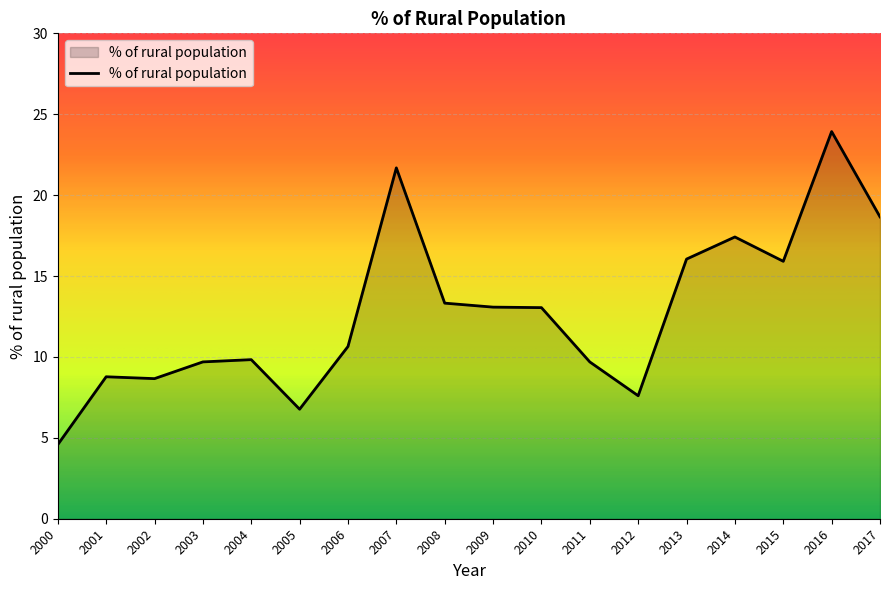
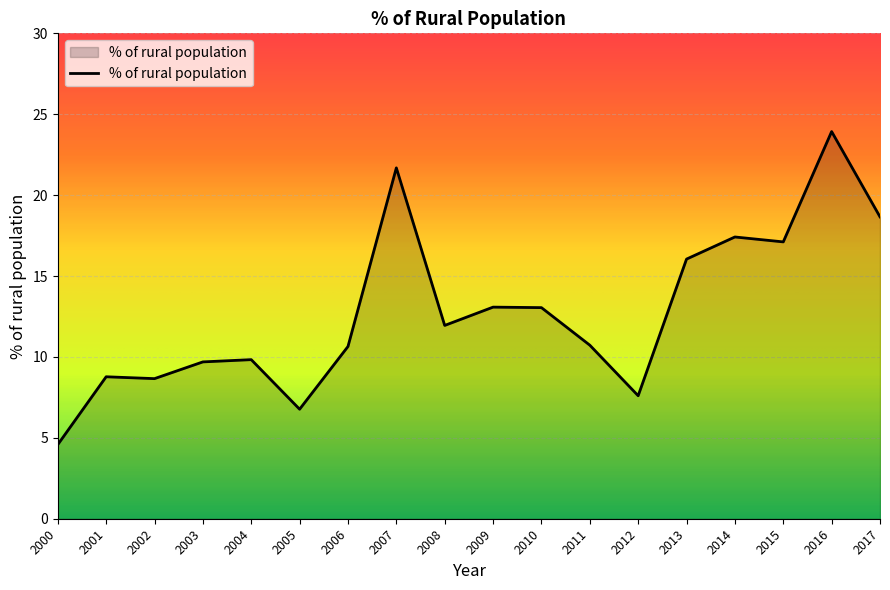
2008: 13.3 -> 11.9
2011: 9.7 -> 10.7
2015: 15.9 -> 17.1
